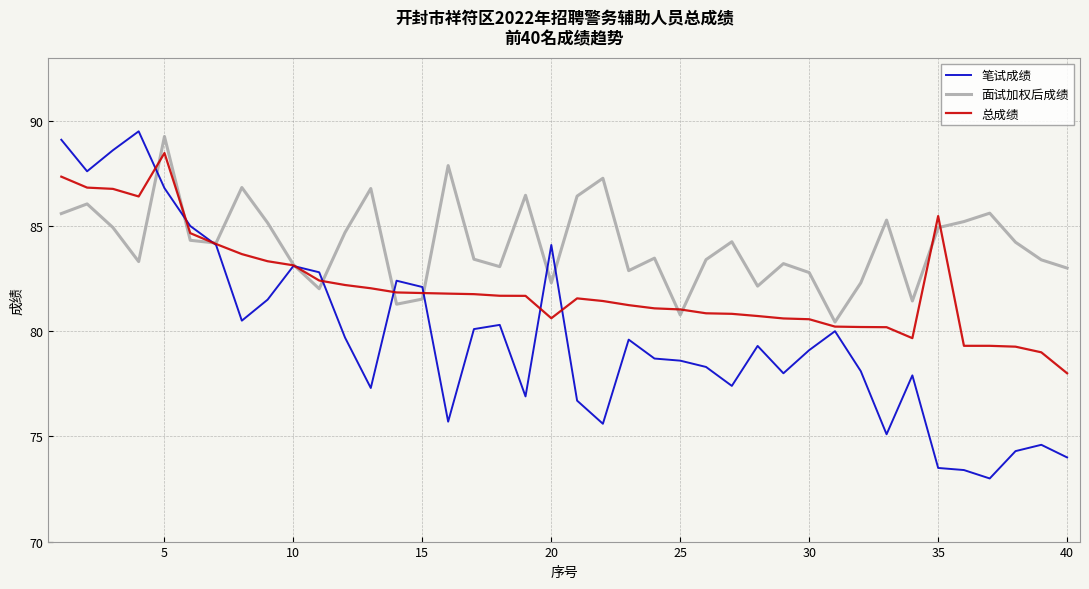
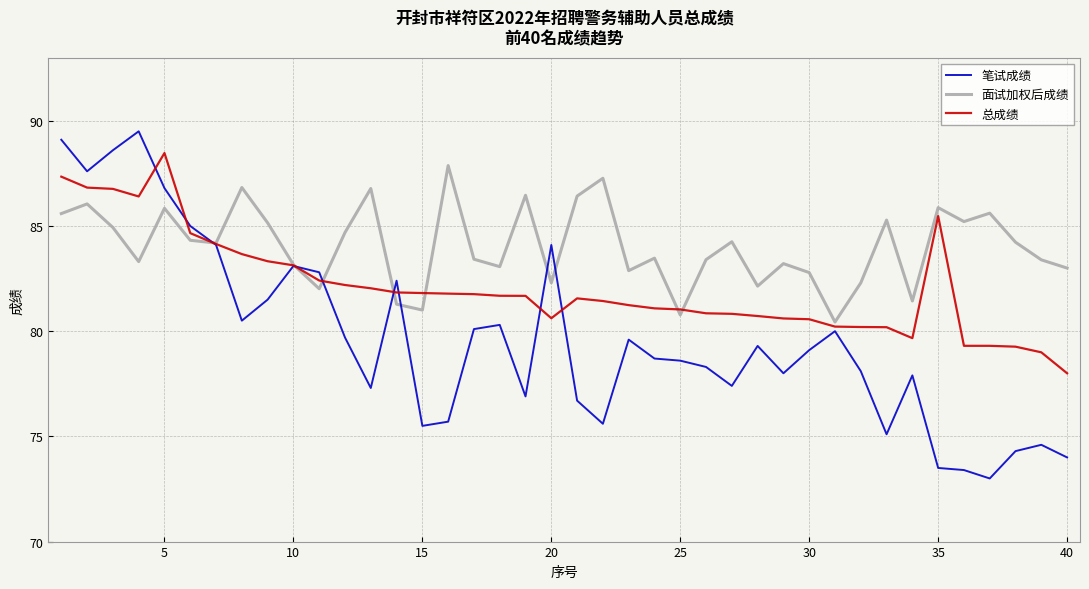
面试加权后成绩, 5: 89.3 -> 85.8
笔试成绩, 15: 82.1 -> 75.5
面试加权后成绩, 15: 81.5 -> 81.0
面试加权后成绩, 35: 84.9 -> 85.9
